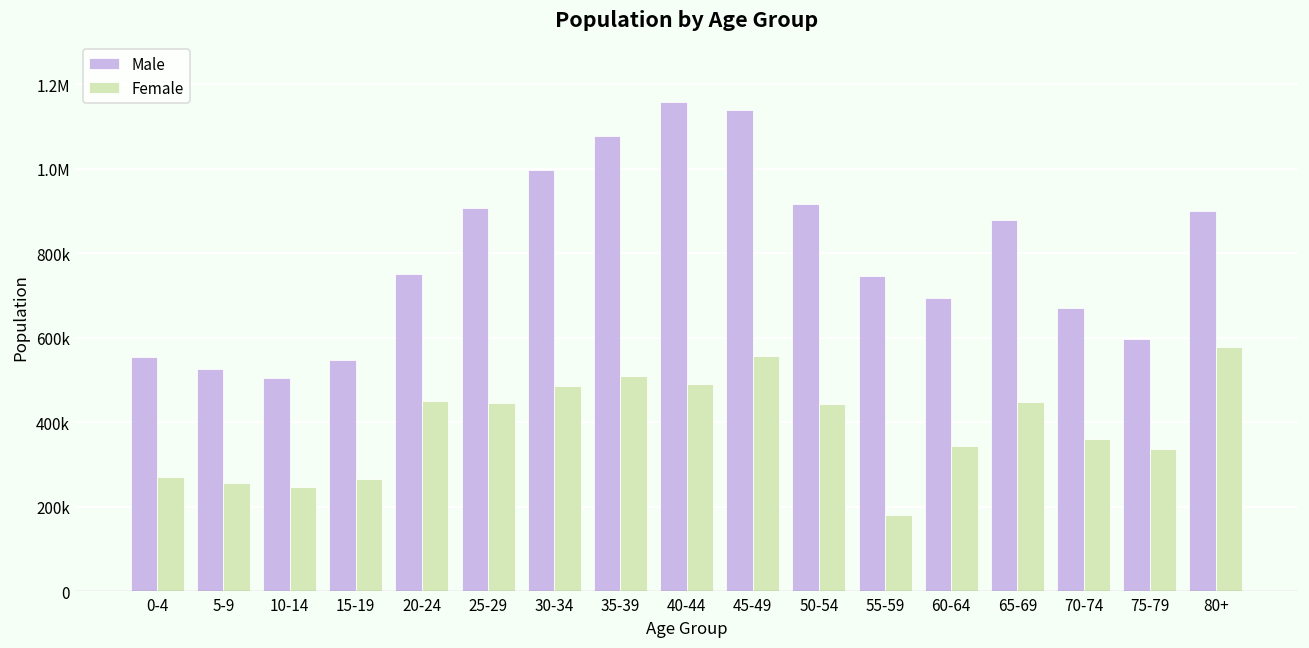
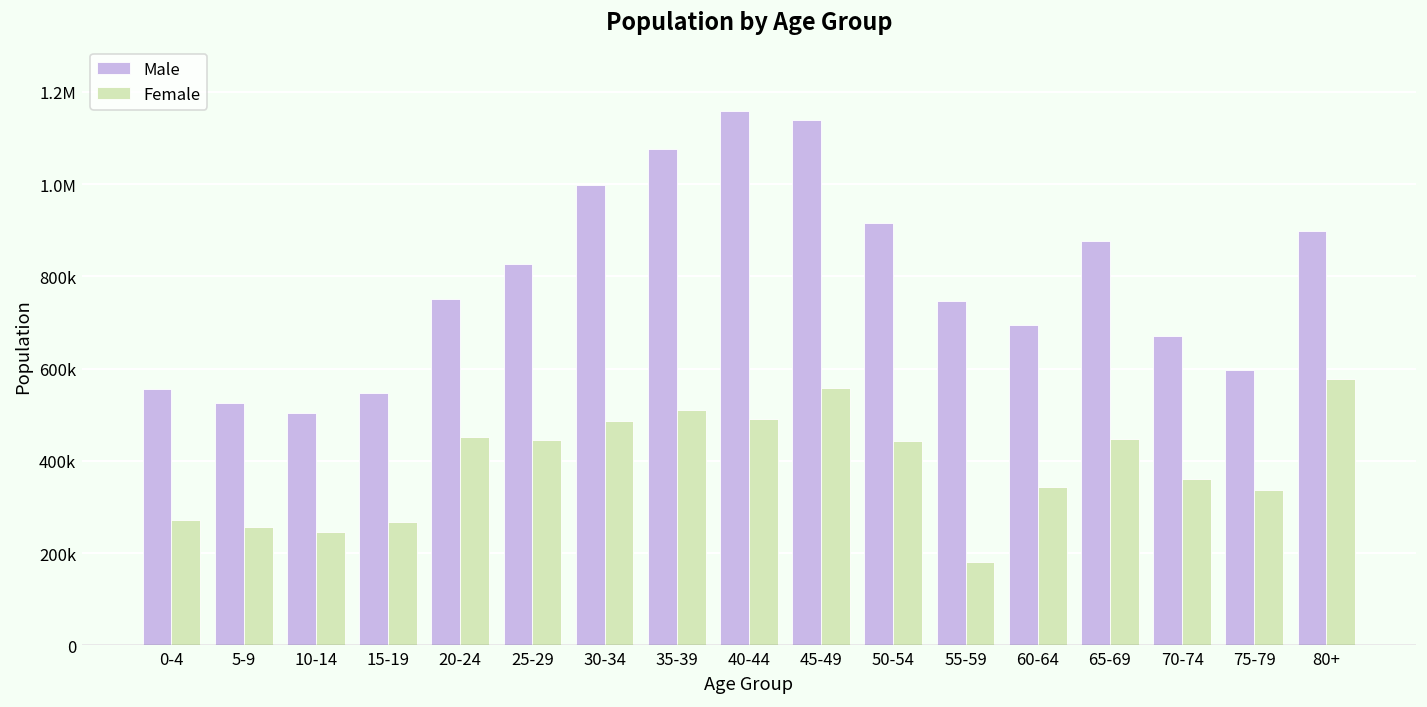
Male, 25-29: 910000 -> 830000
